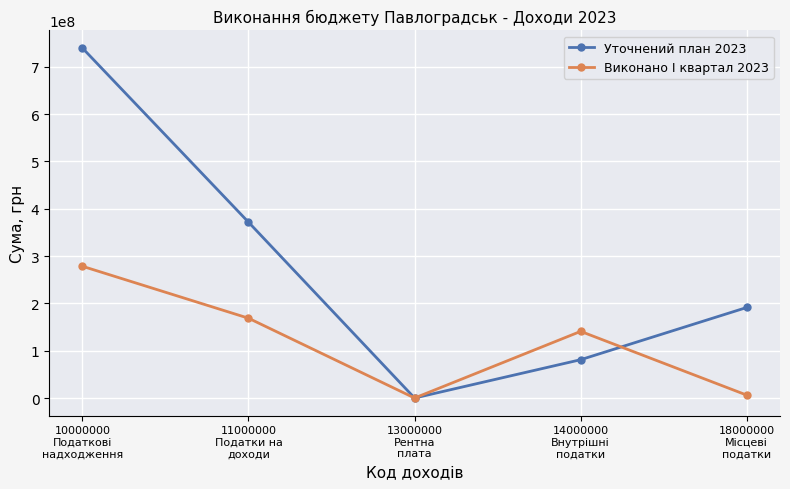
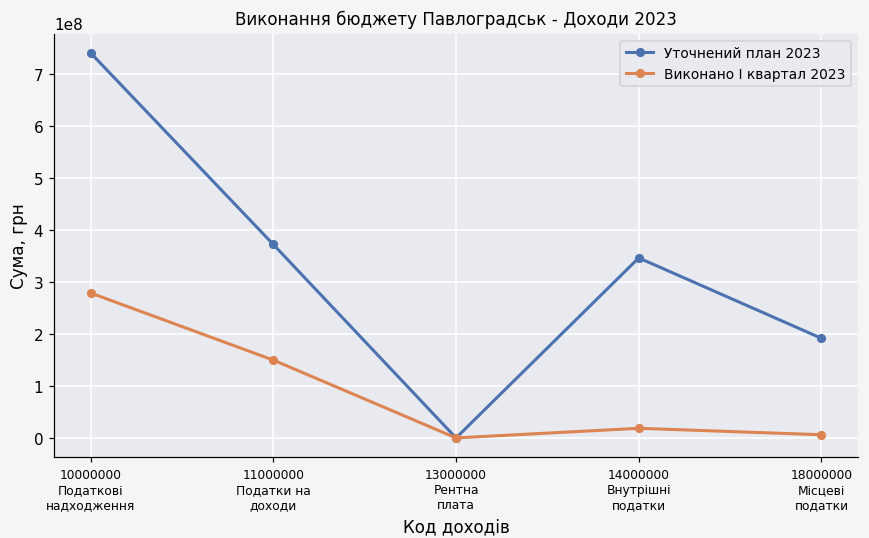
Виконано І квартал 2023, 11000000 Податки на доходи: 170000000 -> 150000000
Уточнений план 2023, 14000000 Внутрішні податки: 80000000 -> 350000000
Виконано І квартал 2023, 14000000 Внутрішні податки: 140000000 -> 20000000
